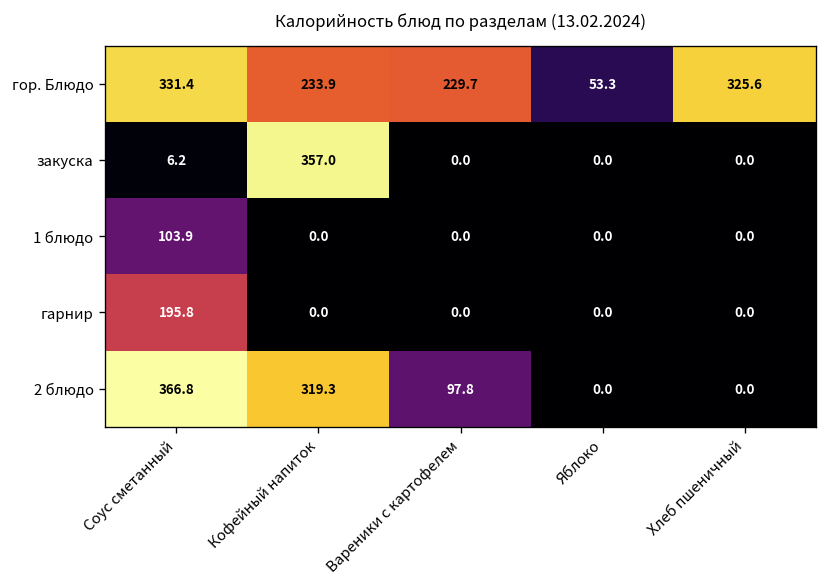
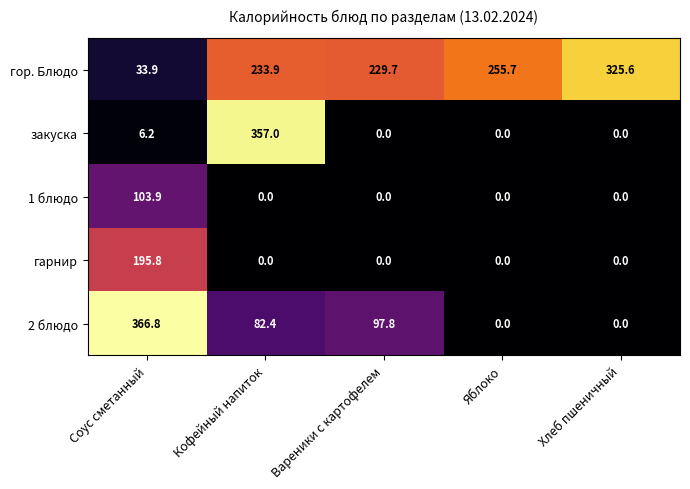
гор. Блюдо, Соус сметанный: 331.4 -> 33.9
гор. Блюдо, Яблоко: 53.3 -> 255.7
2 блюдо, Кофейный напиток: 319.3 -> 82.4
